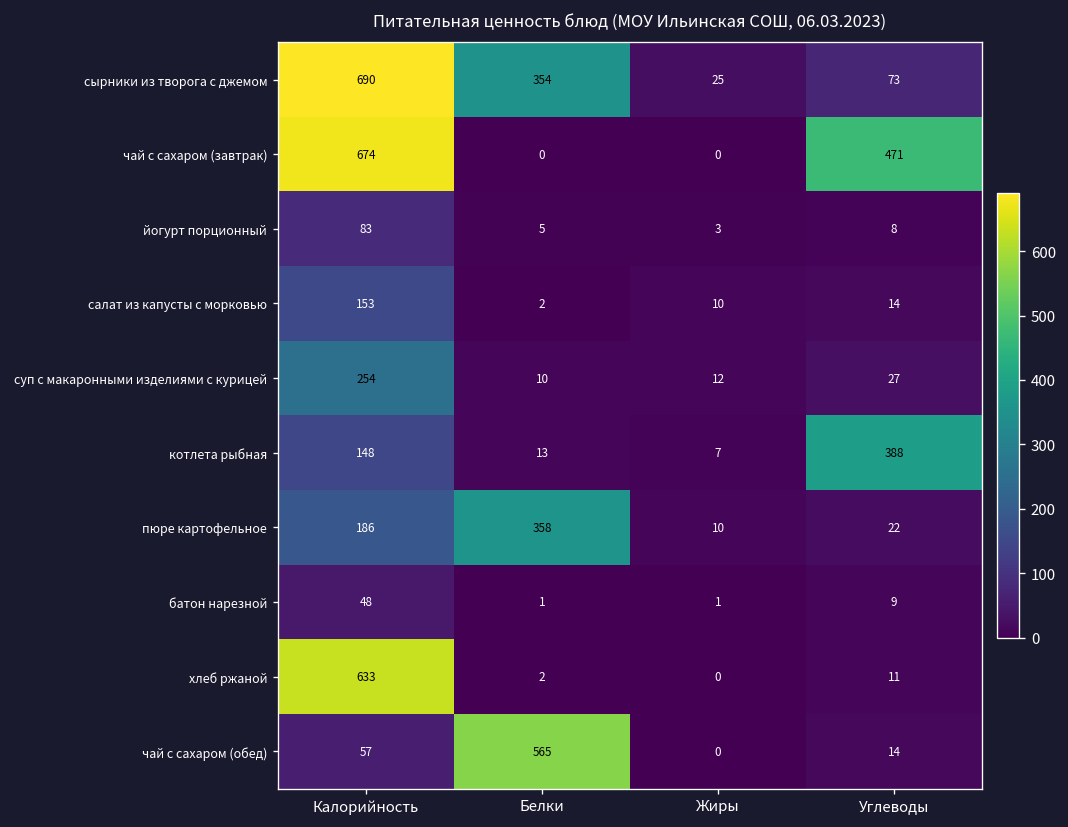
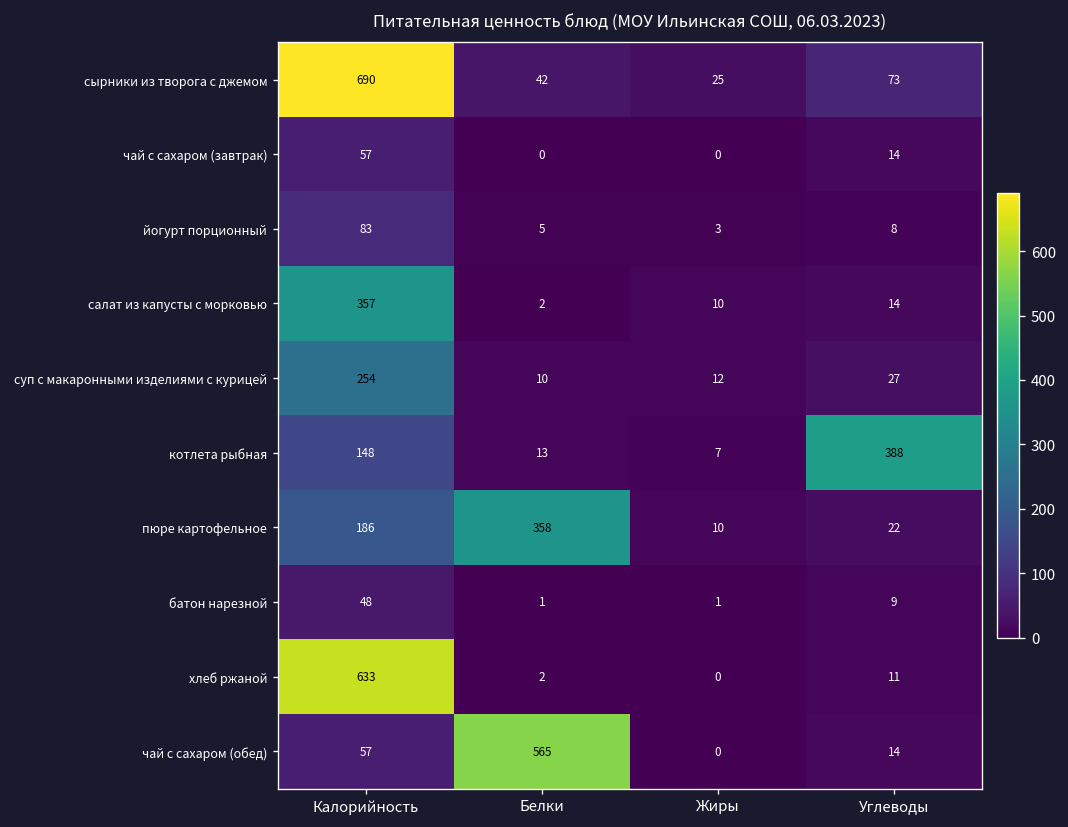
сырники из творога с джемом, Белки: 354 -> 42
чай с сахаром (завтрак), Калорийность: 674 -> 57
чай с сахаром (завтрак), Углеводы: 471 -> 14
салат из капусты с морковью, Калорийность: 153 -> 357
